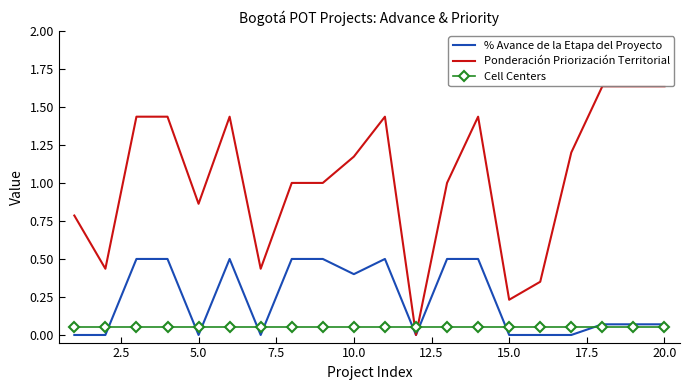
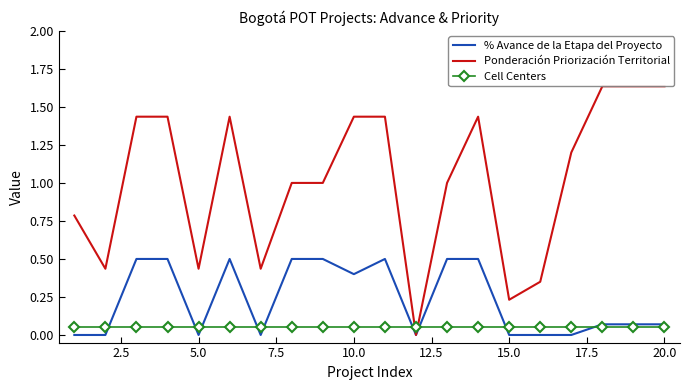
Ponderación Priorización Territorial, 5.0: 0.86 -> 0.44
Ponderación Priorización Territorial, 10.0: 1.17 -> 1.44
